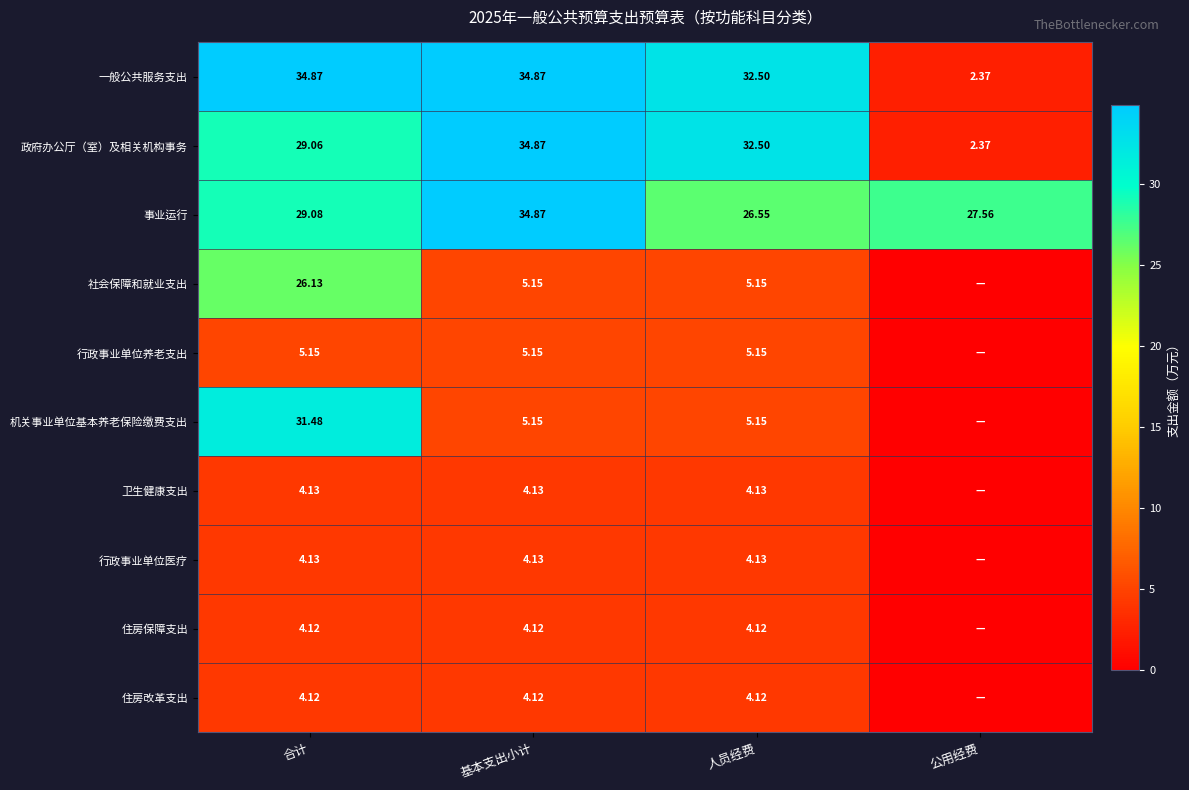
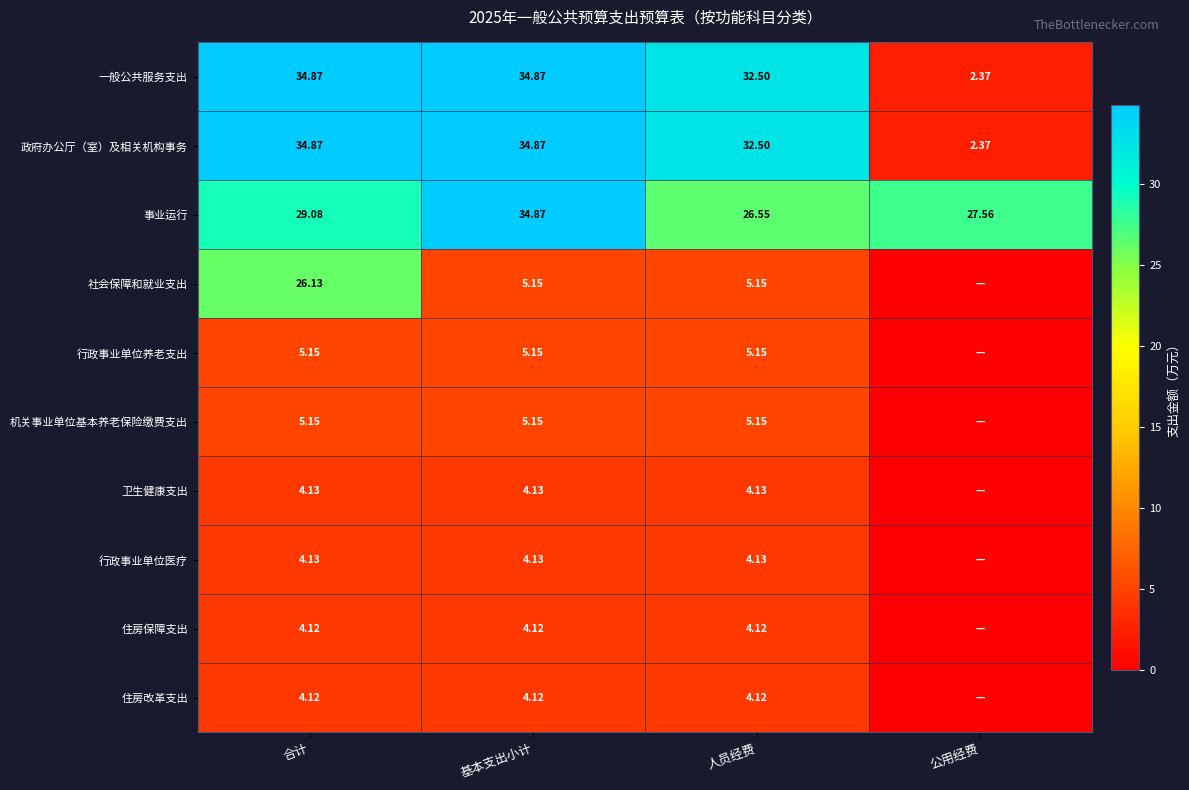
政府办公厅（室）及相关机构事务, 合计: 29.06 -> 34.87
机关事业单位基本养老保险缴费支出, 合计: 31.48 -> 5.15
